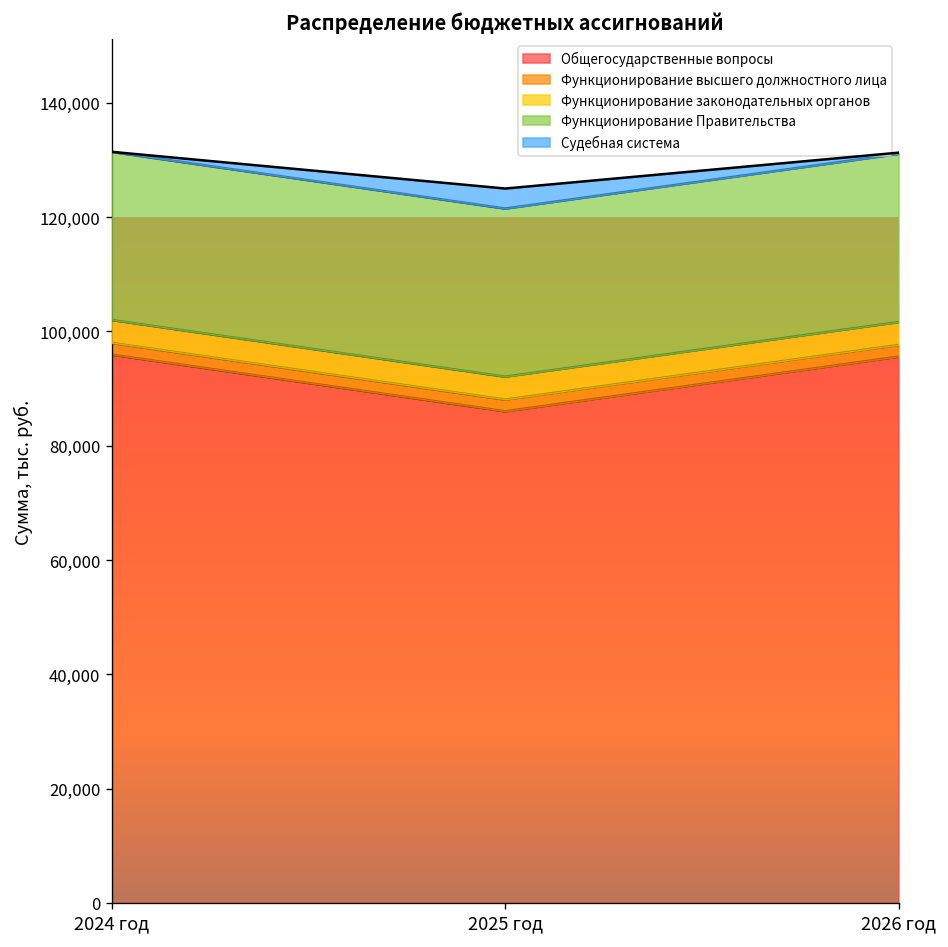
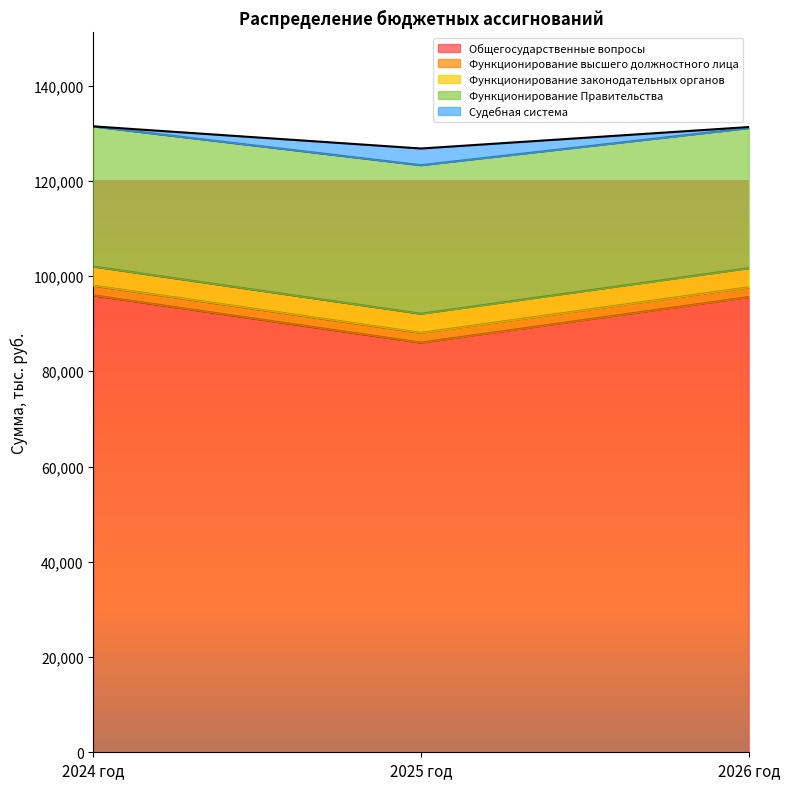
Функционирование Правительства, 2025 год: 29,000 -> 31,000
